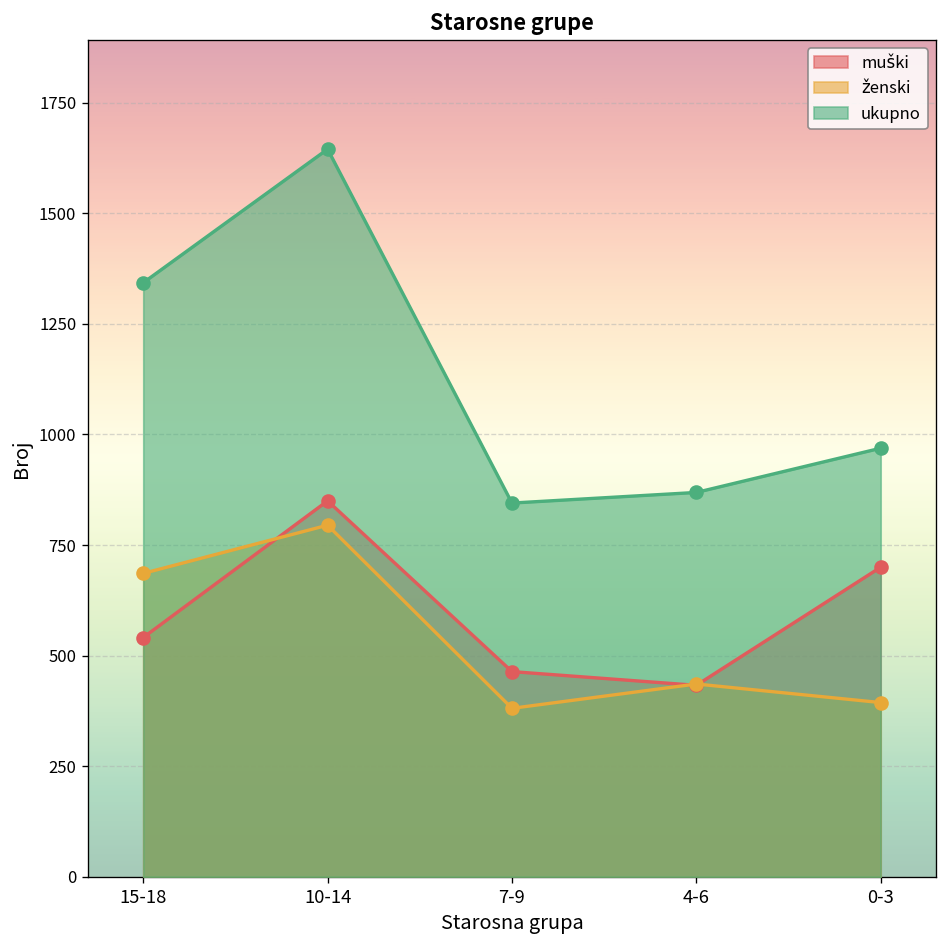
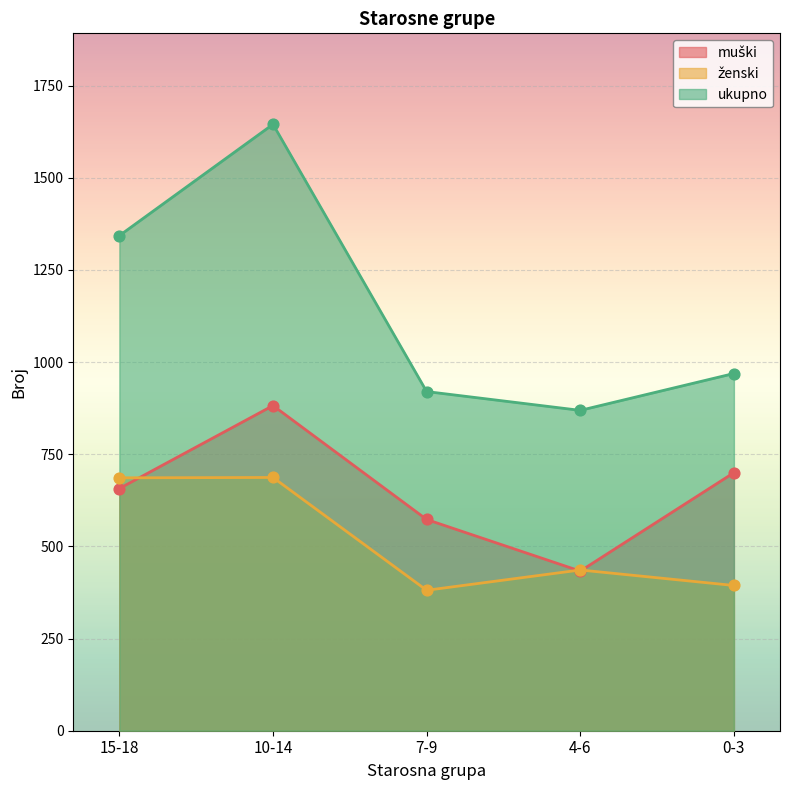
muški, 15-18: 540 -> 660
muški, 10-14: 850 -> 880
ženski, 10-14: 800 -> 690
muški, 7-9: 460 -> 570
ukupno, 7-9: 850 -> 920
